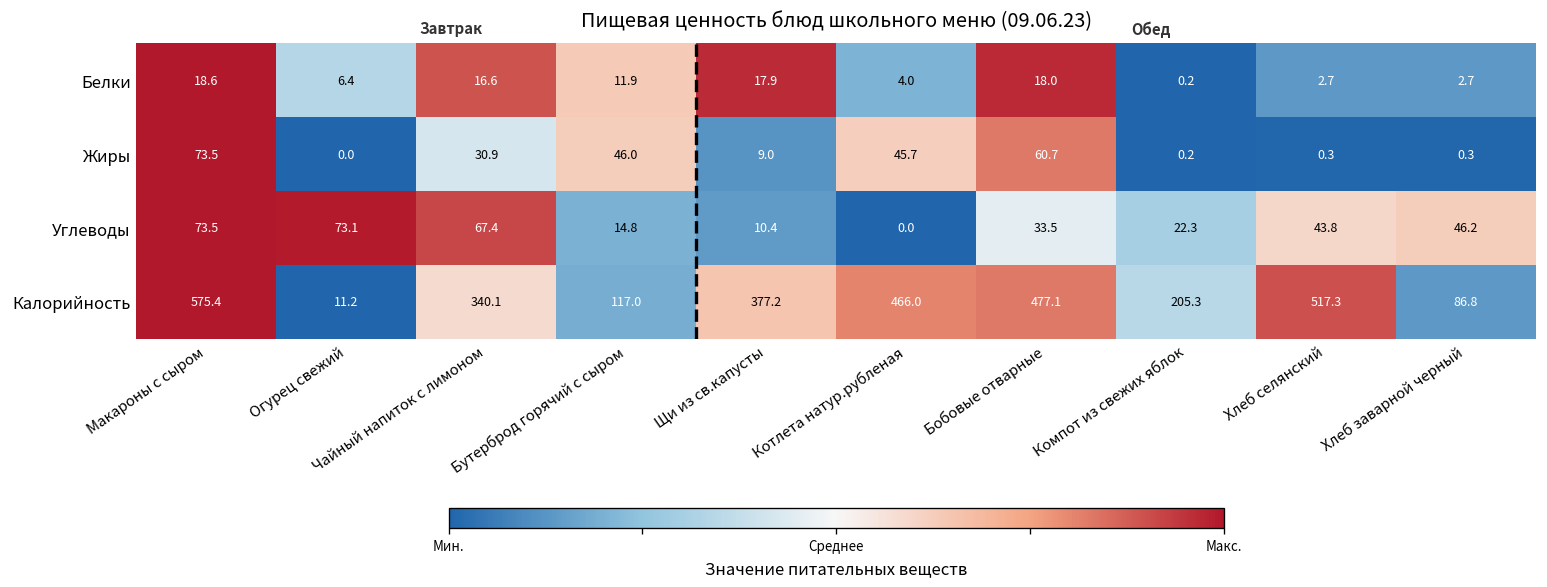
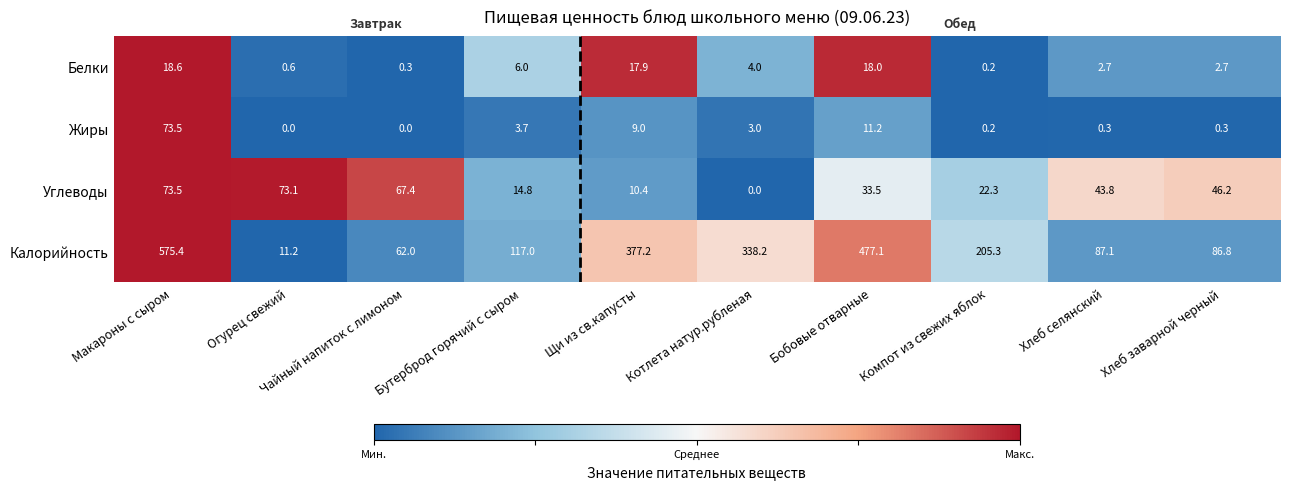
Белки, Огурец свежий: 6.4 -> 0.6
Белки, Чайный напиток с лимоном: 16.6 -> 0.3
Белки, Бутерброд горячий с сыром: 11.9 -> 6.0
Жиры, Чайный напиток с лимоном: 30.9 -> 0.0
Жиры, Бутерброд горячий с сыром: 46.0 -> 3.7
Жиры, Котлета натур.рубленая: 45.7 -> 3.0
Жиры, Бобовые отварные: 60.7 -> 11.2
Калорийность, Чайный напиток с лимоном: 340.1 -> 62.0
Калорийность, Котлета натур.рубленая: 466.0 -> 338.2
Калорийность, Хлеб селянский: 517.3 -> 87.1
